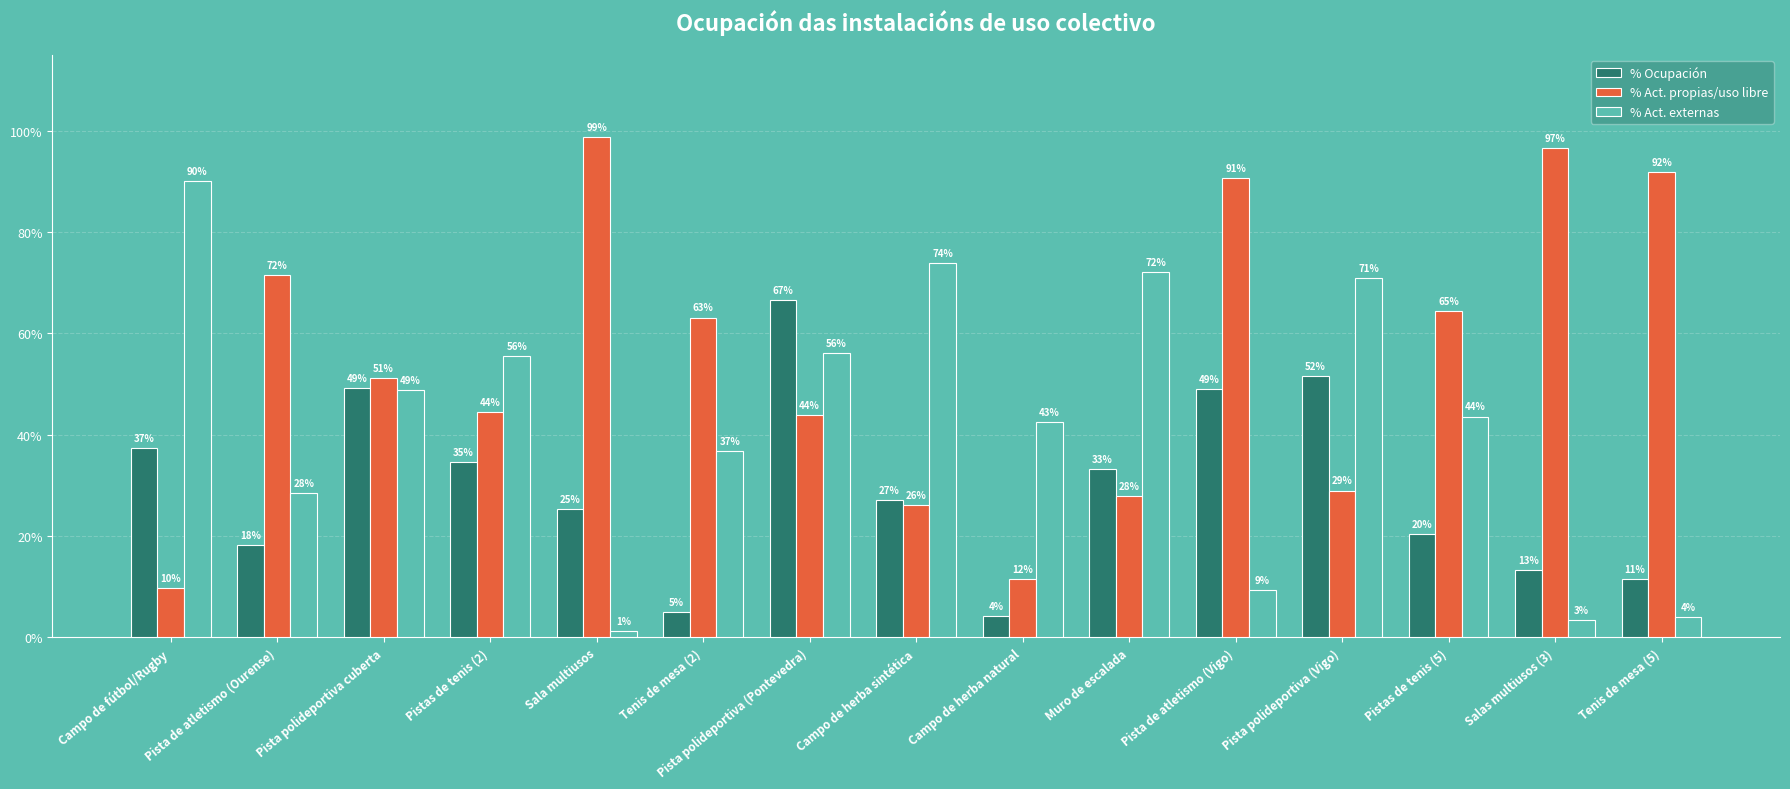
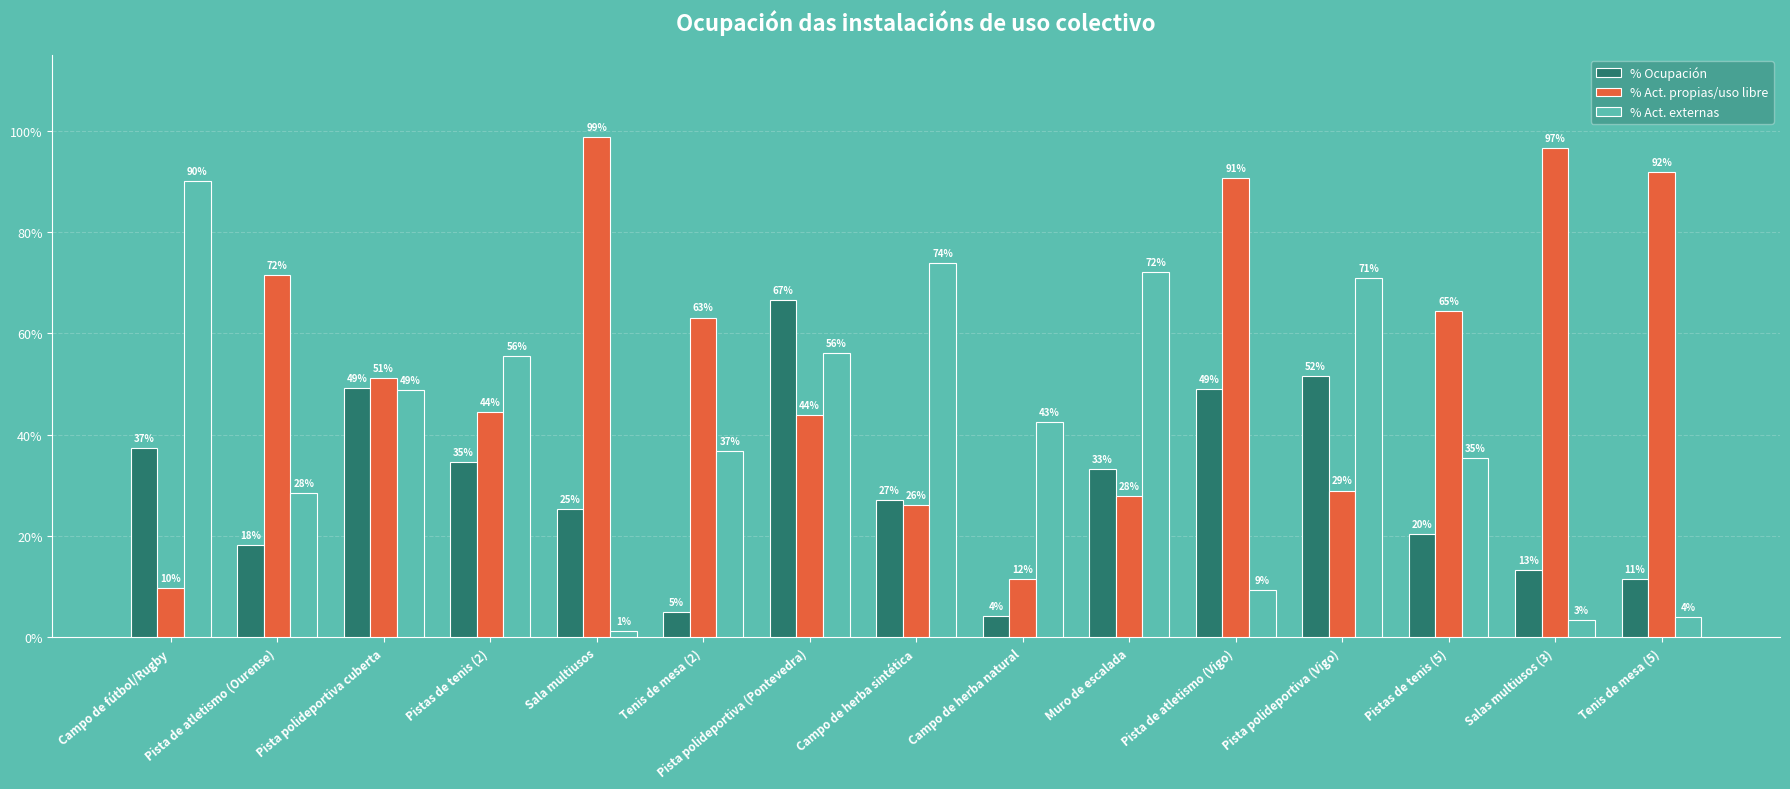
% Act. externas, Pistas de tenis (5): 44% -> 35%
